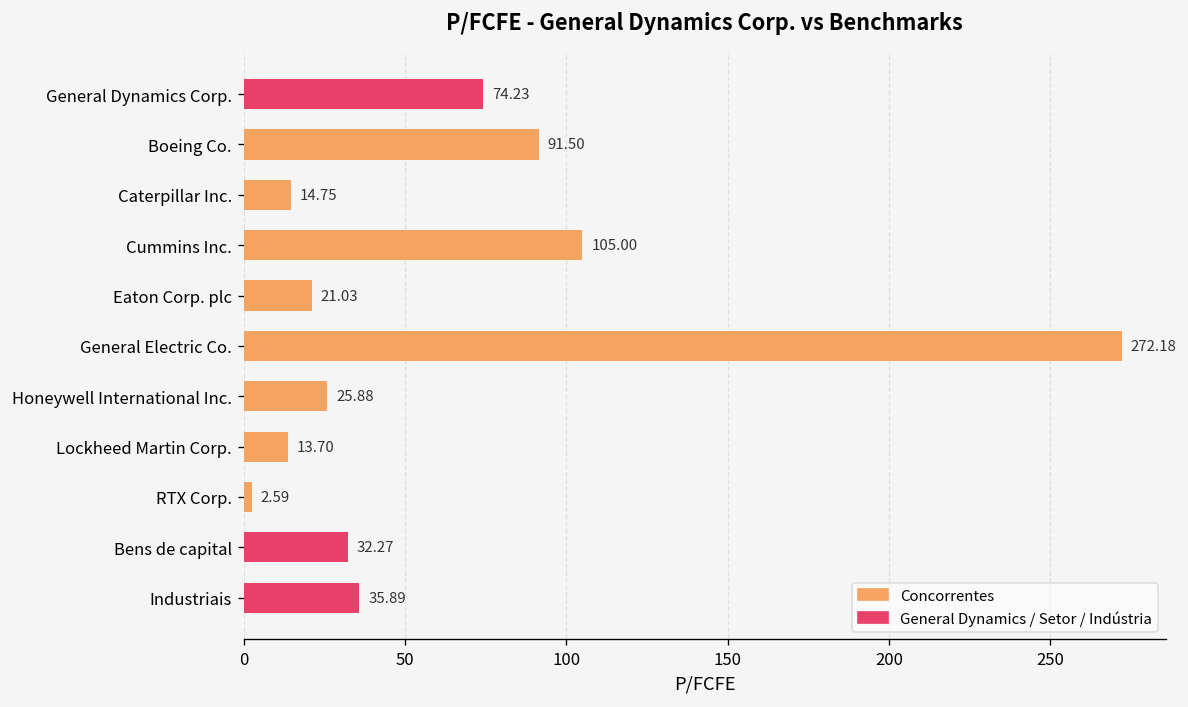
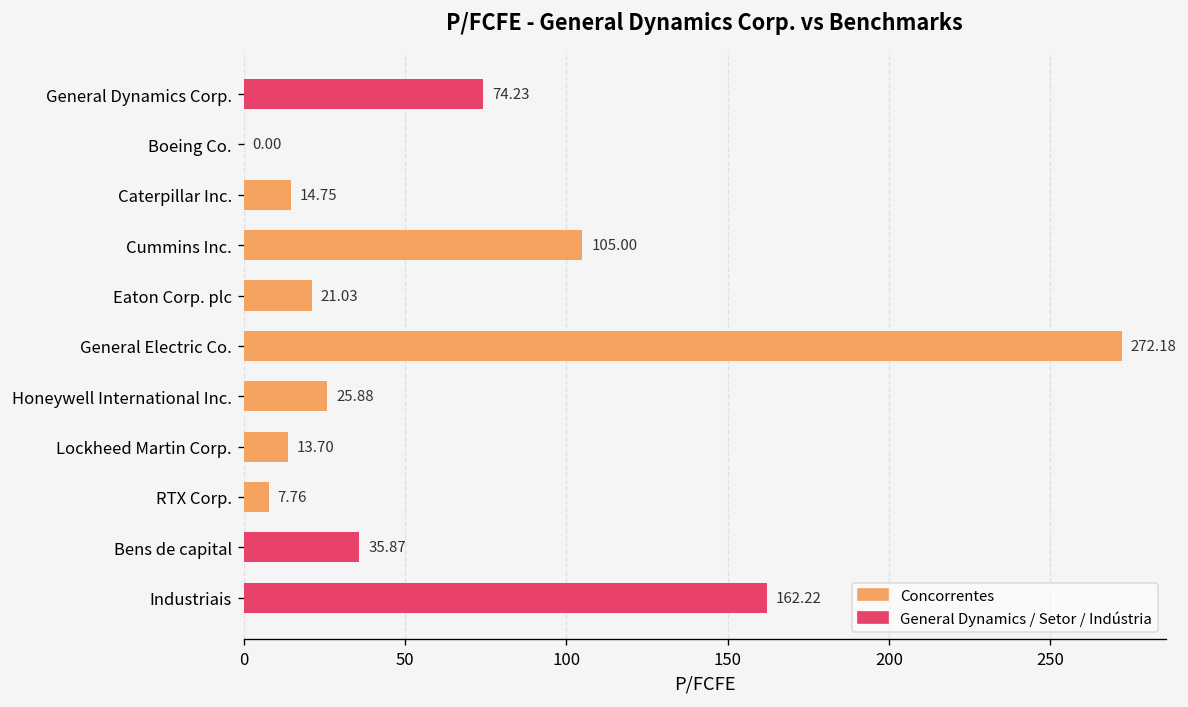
Boeing Co.: 91.50 -> 0.00
RTX Corp.: 2.59 -> 7.76
Bens de capital: 32.27 -> 35.87
Industriais: 35.89 -> 162.22
